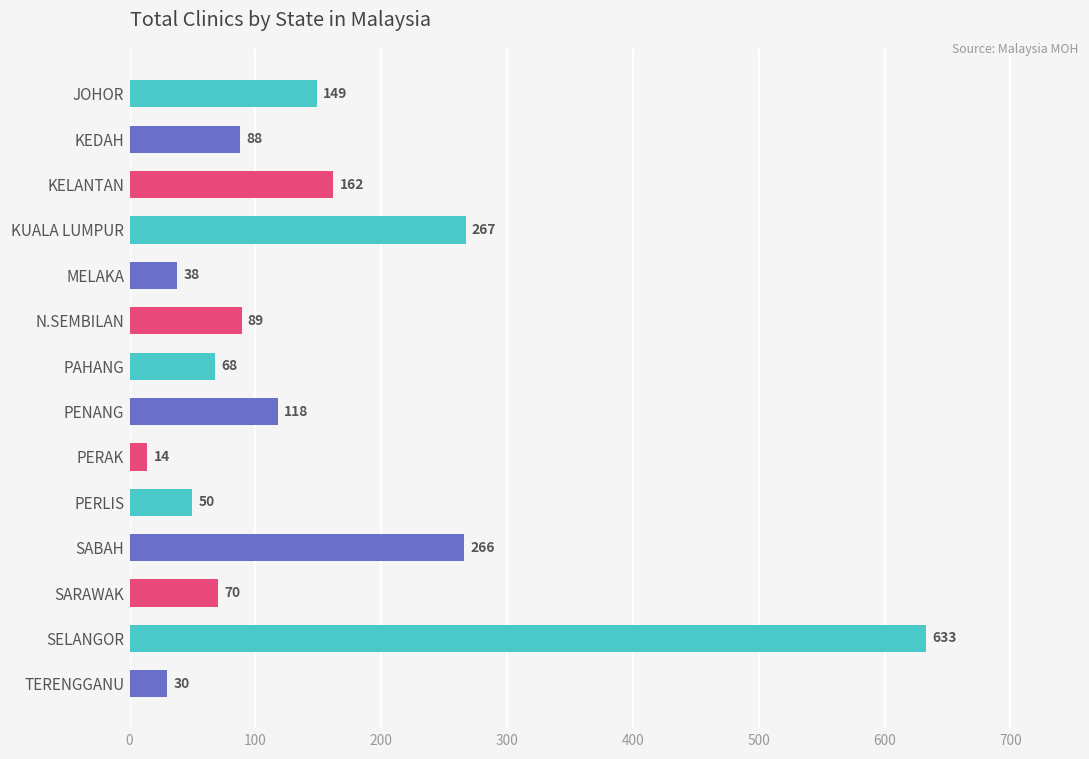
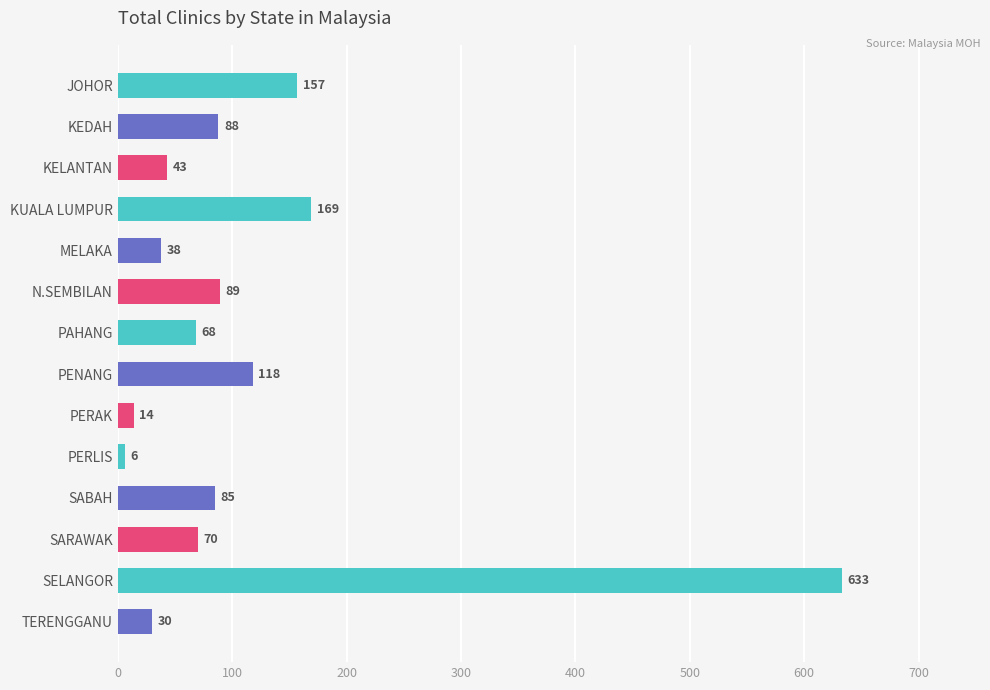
JOHOR: 149 -> 157
KELANTAN: 162 -> 43
KUALA LUMPUR: 267 -> 169
PERLIS: 50 -> 6
SABAH: 266 -> 85
